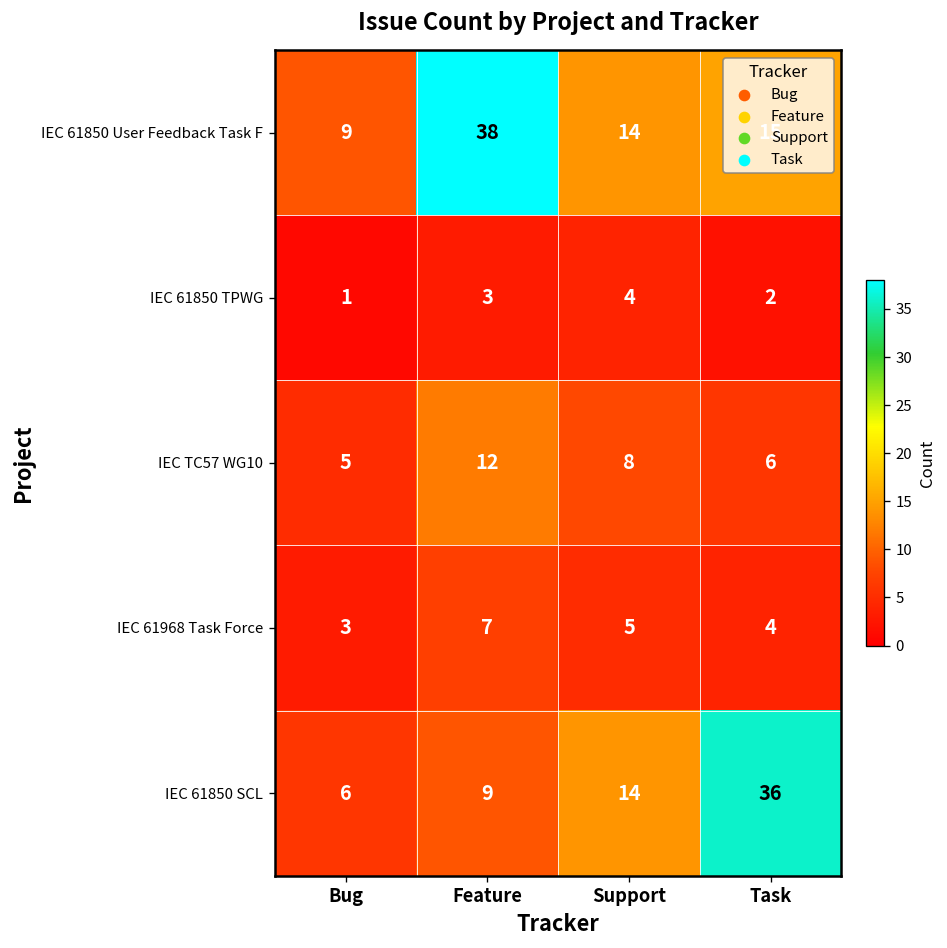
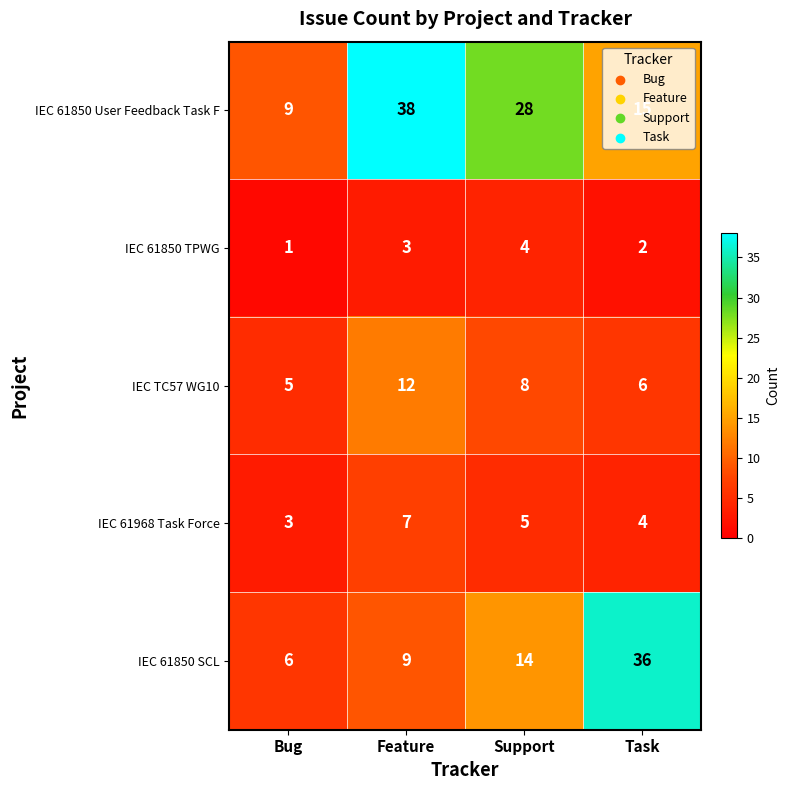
IEC 61850 User Feedback Task F, Support: 14 -> 28
